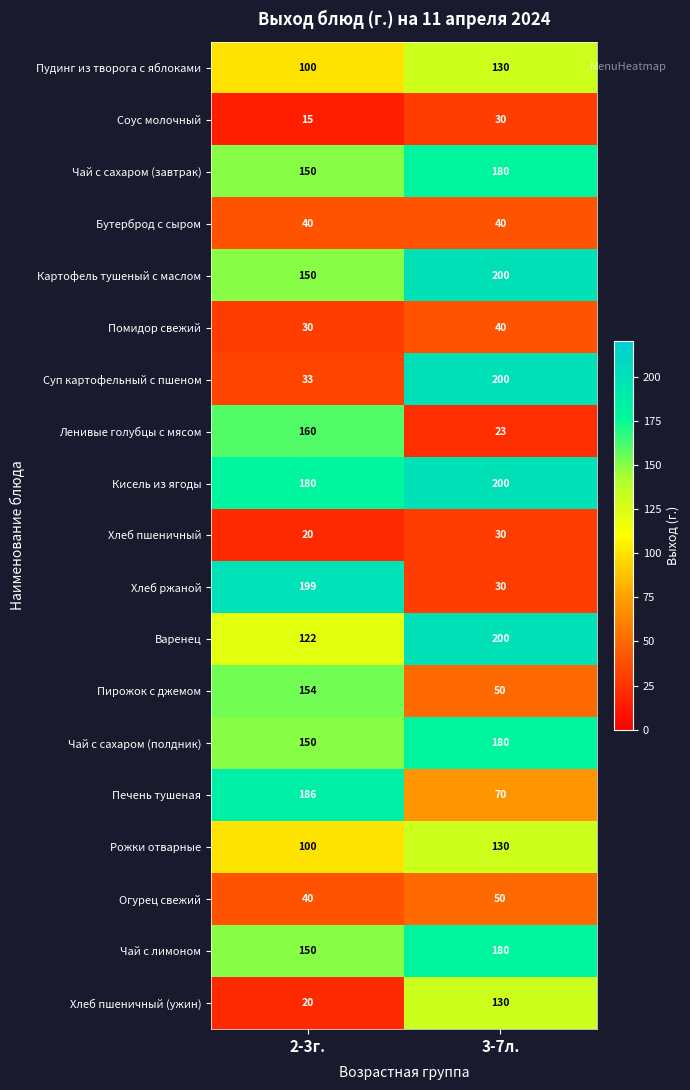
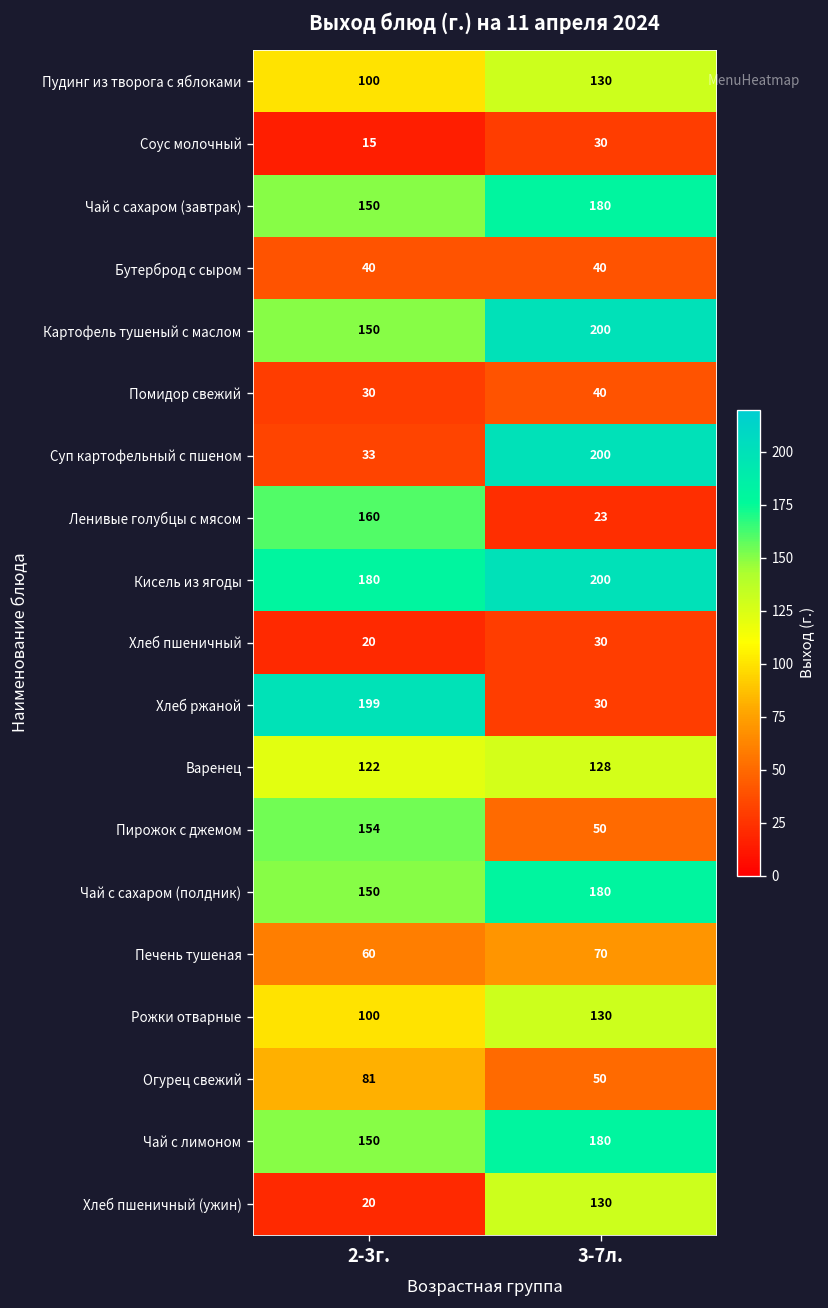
Варенец, 3-7л.: 200 -> 128
Печень тушеная, 2-3г.: 186 -> 60
Огурец свежий, 2-3г.: 40 -> 81
